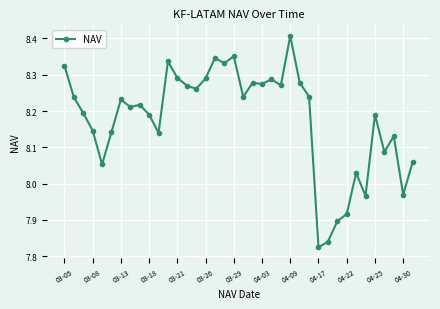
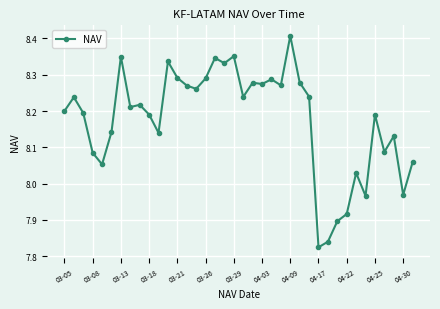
03-05: 8.33 -> 8.20
03-08: 8.15 -> 8.08
03-13: 8.23 -> 8.35
